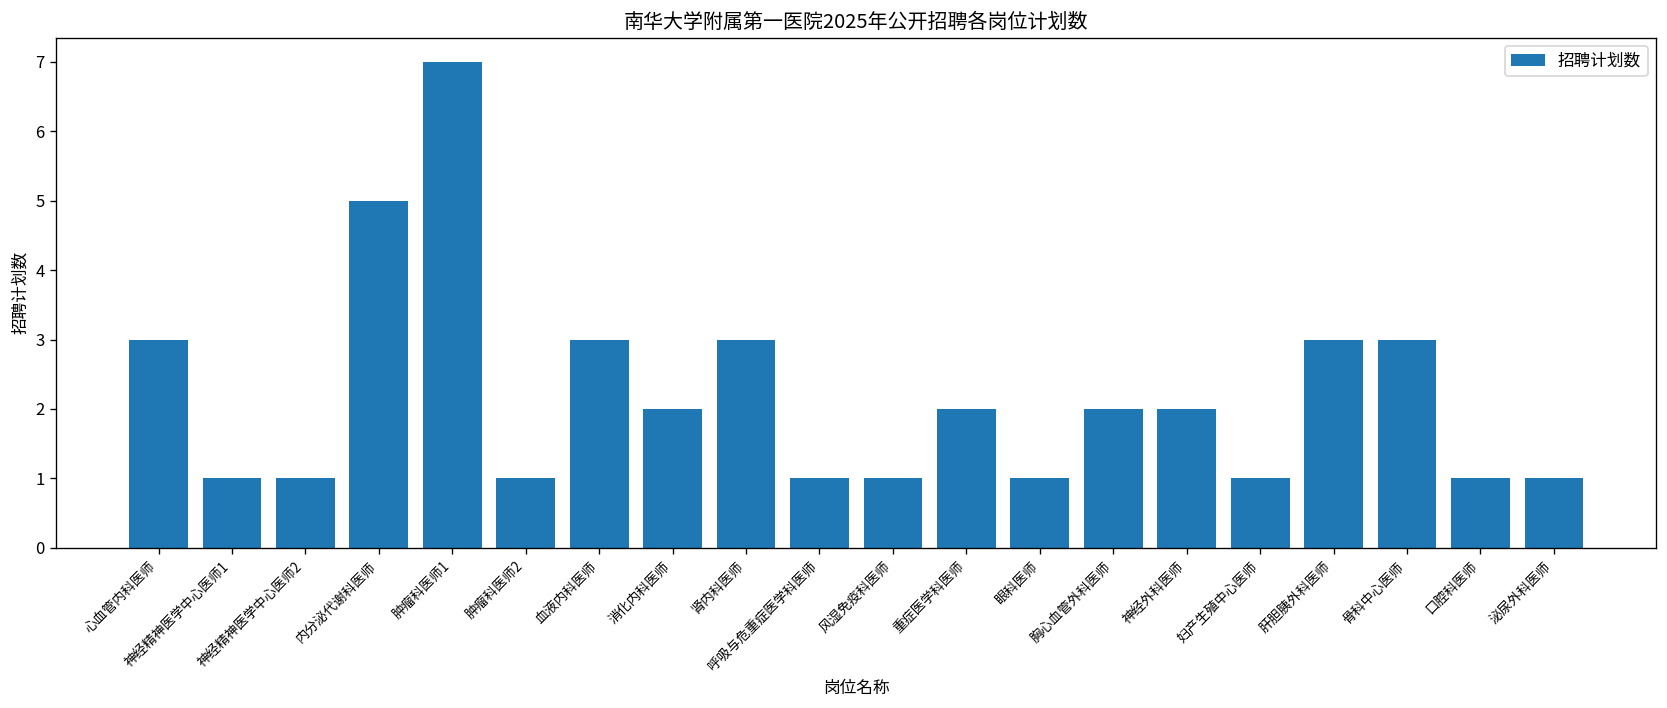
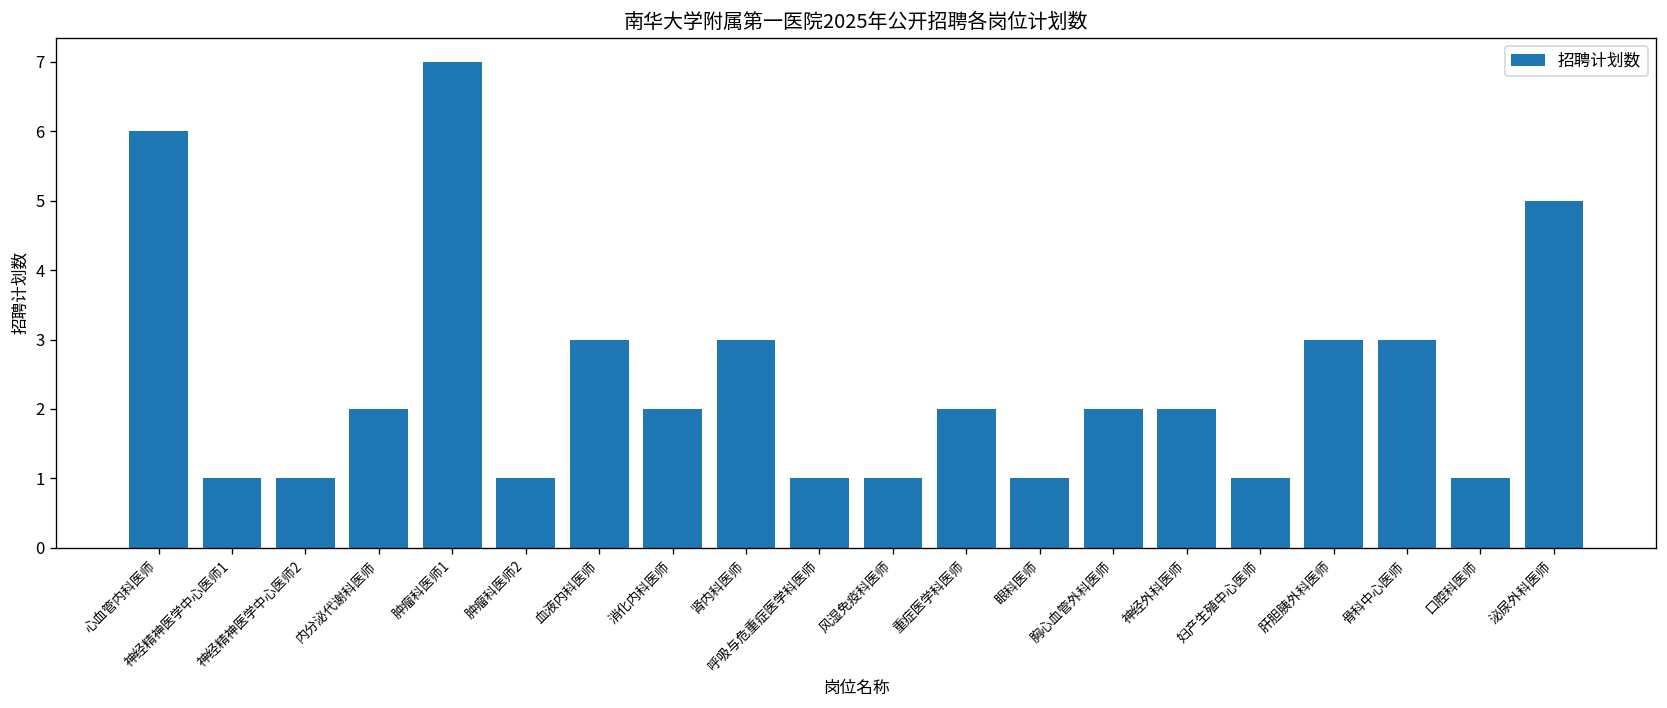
心血管内科医师: 3 -> 6
内分泌代谢科医师: 5 -> 2
泌尿外科医师: 1 -> 5
